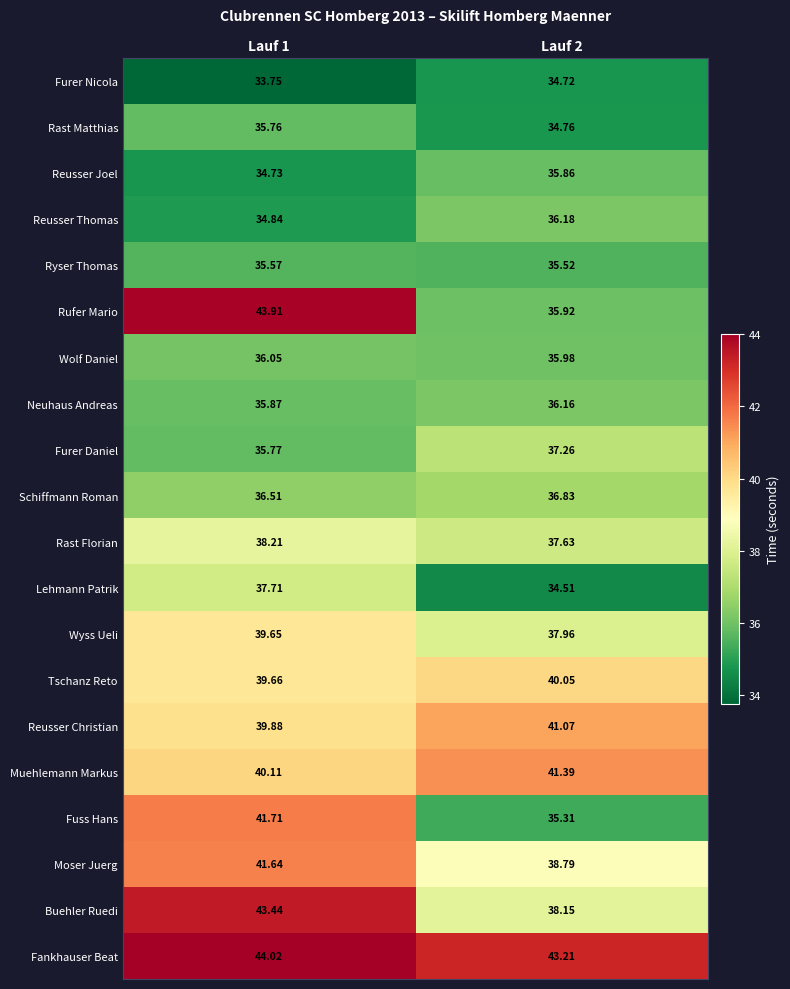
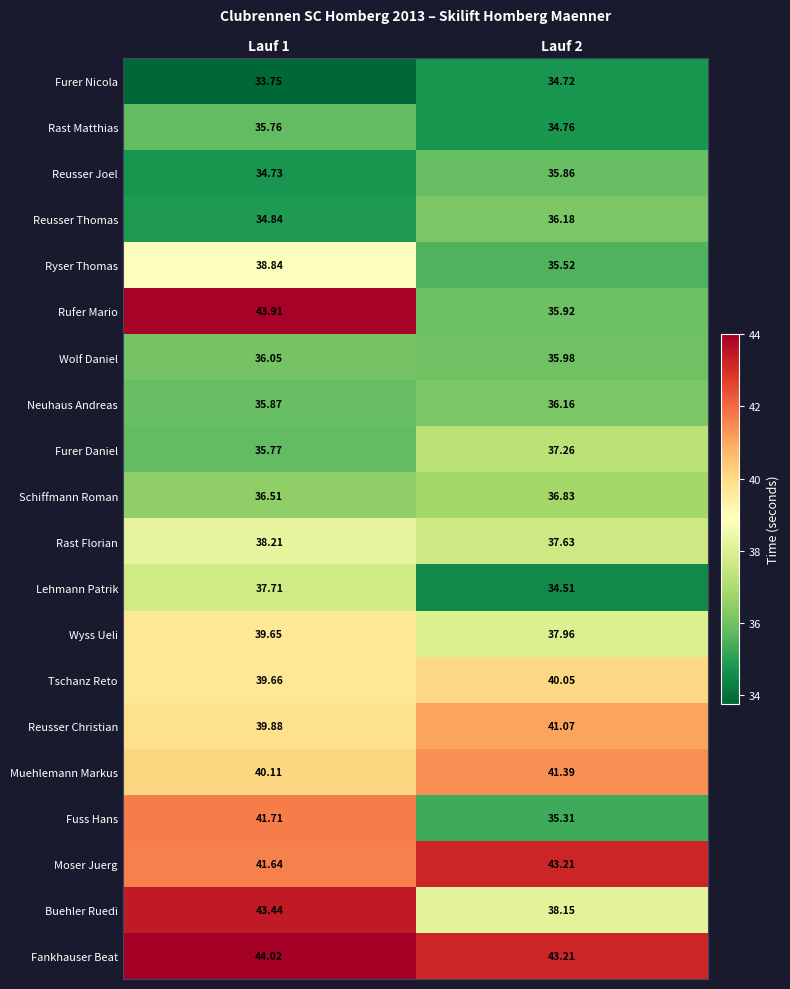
Ryser Thomas, Lauf 1: 35.57 -> 38.84
Moser Juerg, Lauf 2: 38.79 -> 43.21
